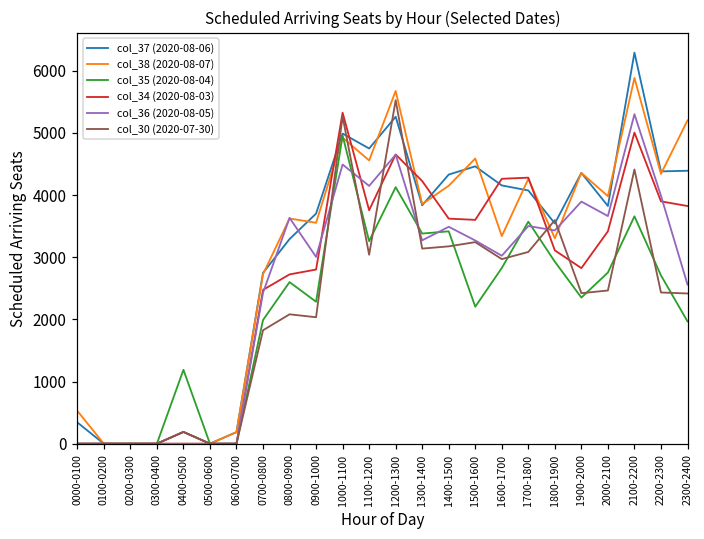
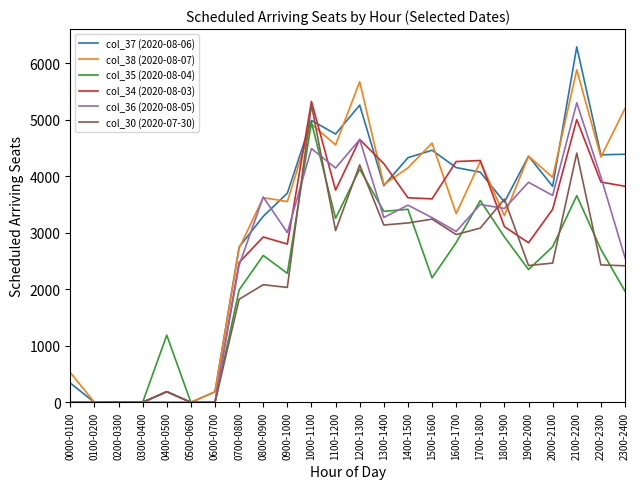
col_34 (2020-08-03), 0800-0900: 2700 -> 2900
col_30 (2020-07-30), 1200-1300: 5500 -> 4200
